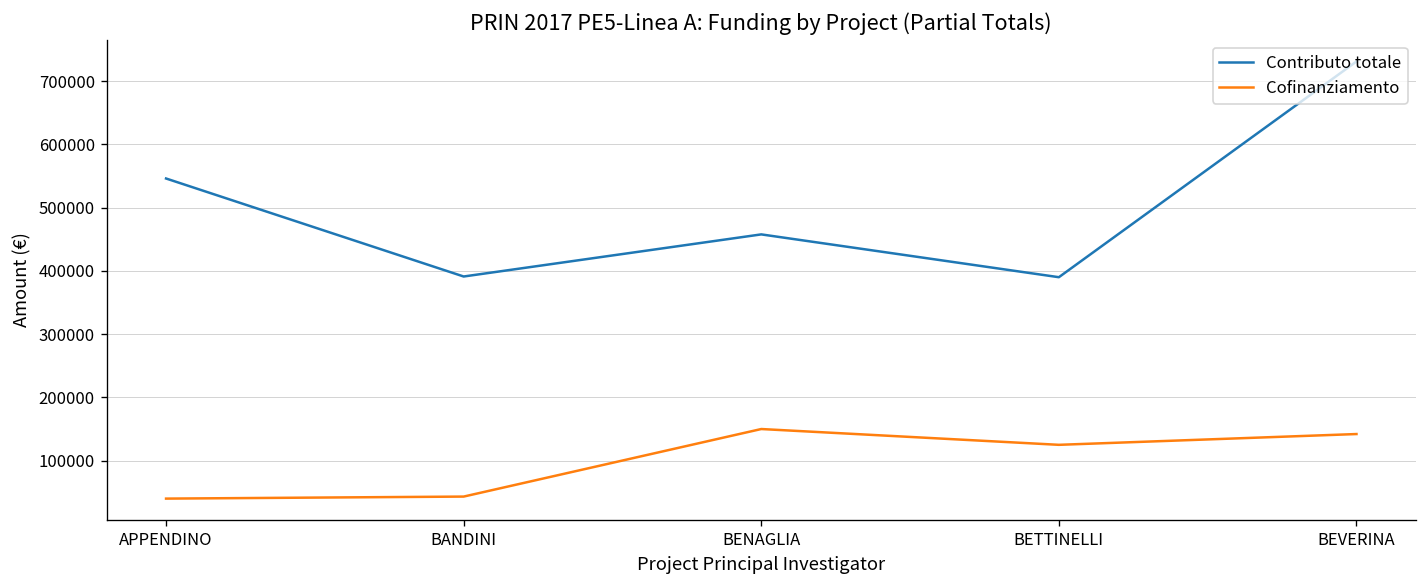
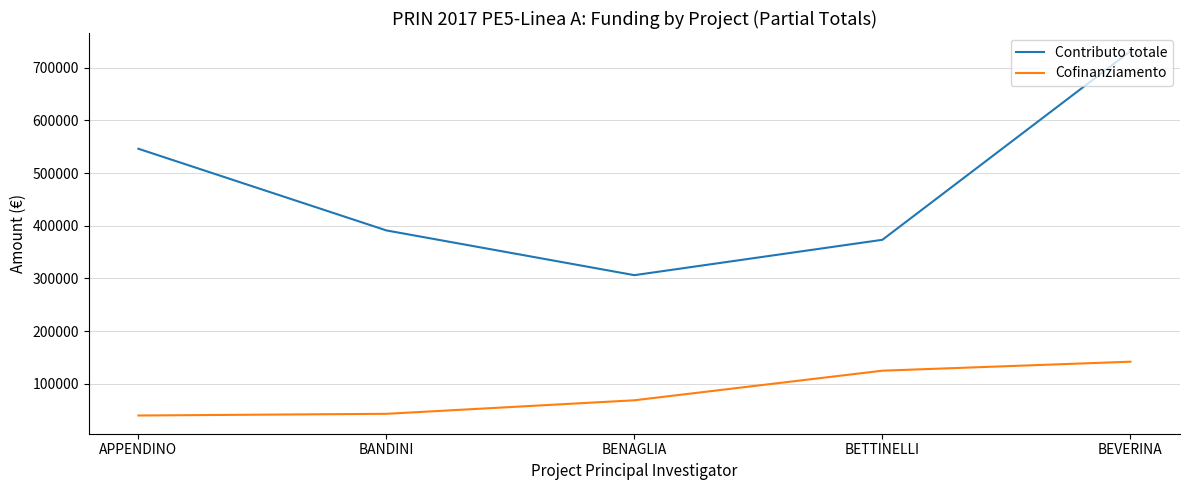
Contributo totale, BENAGLIA: 460000 -> 310000
Cofinanziamento, BENAGLIA: 150000 -> 70000
Contributo totale, BETTINELLI: 390000 -> 370000
